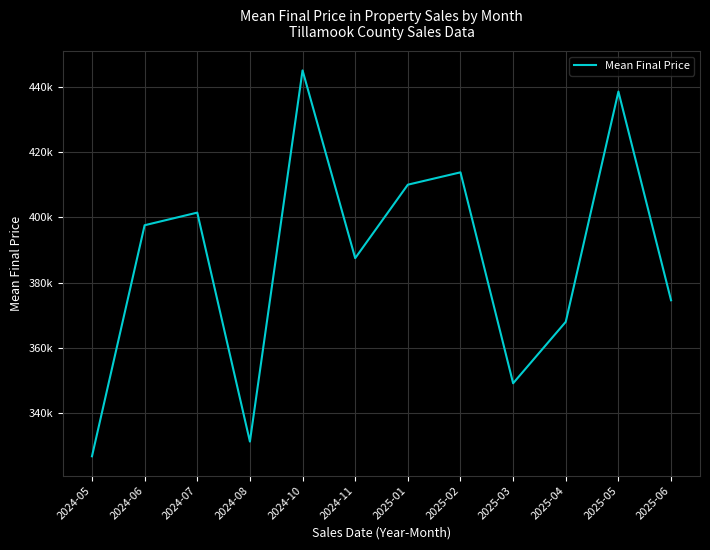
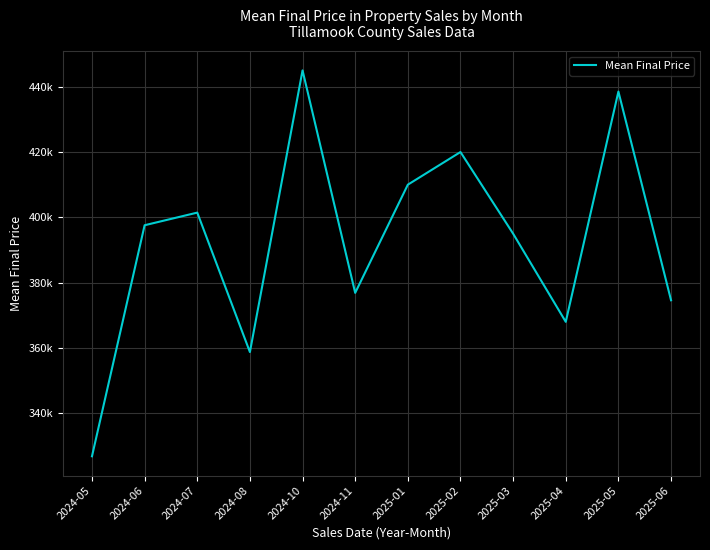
2024-08: 331000 -> 359000
2024-11: 388000 -> 377000
2025-02: 414000 -> 420000
2025-03: 349000 -> 395000
